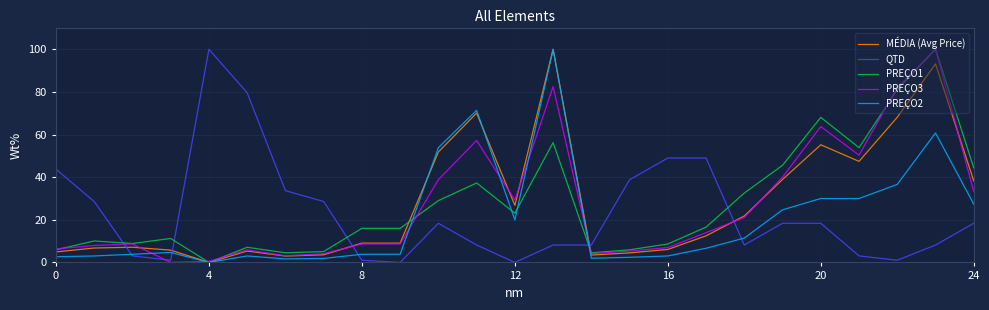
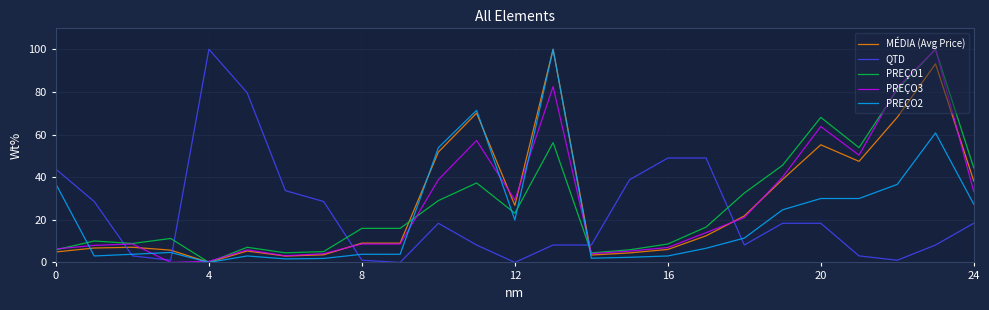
PREÇO2, 0: 3 -> 37
